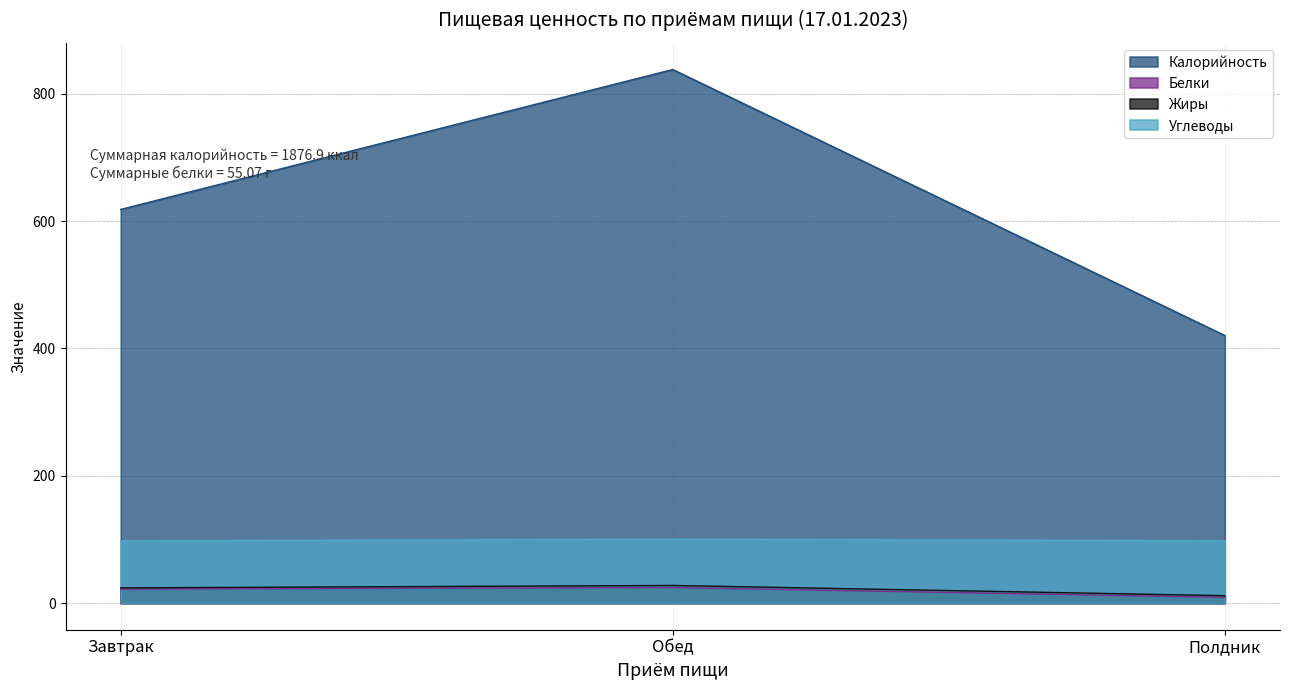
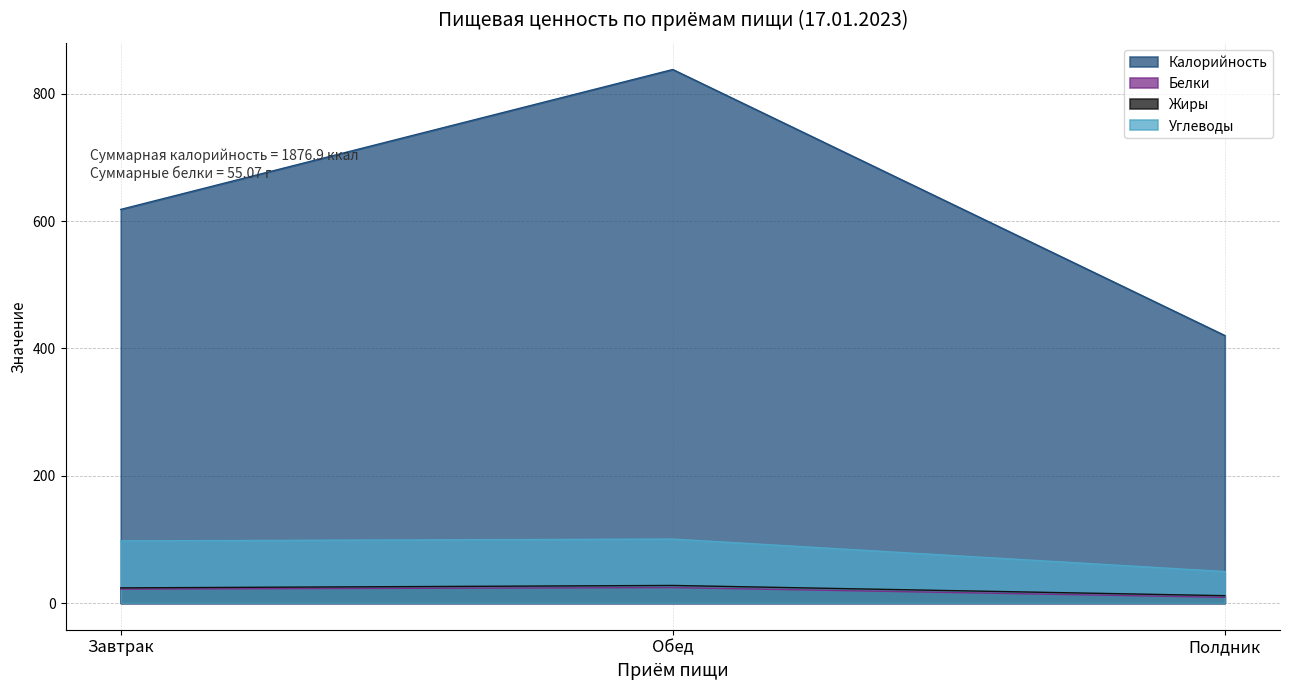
Углеводы, Полдник: 100 -> 50
